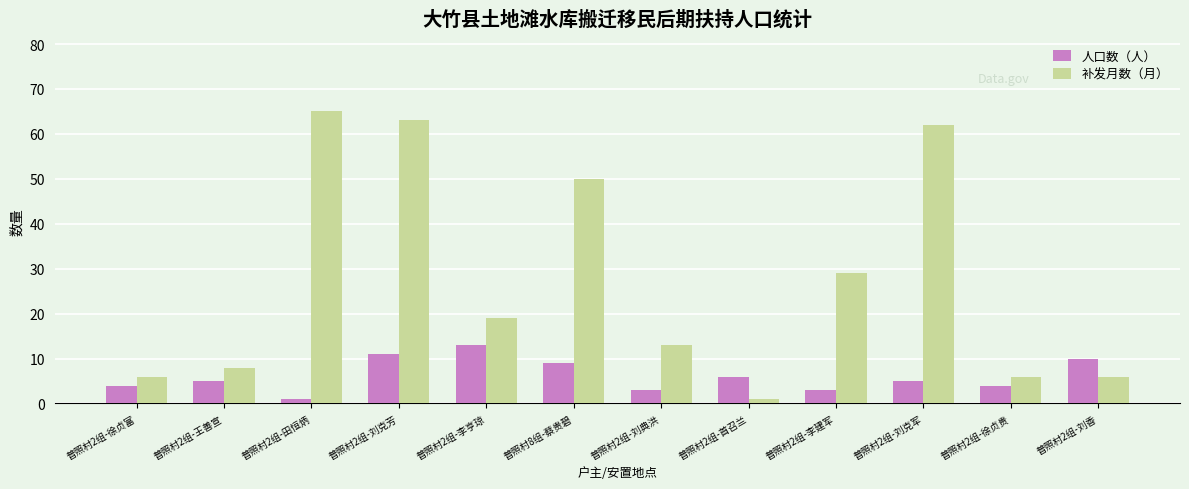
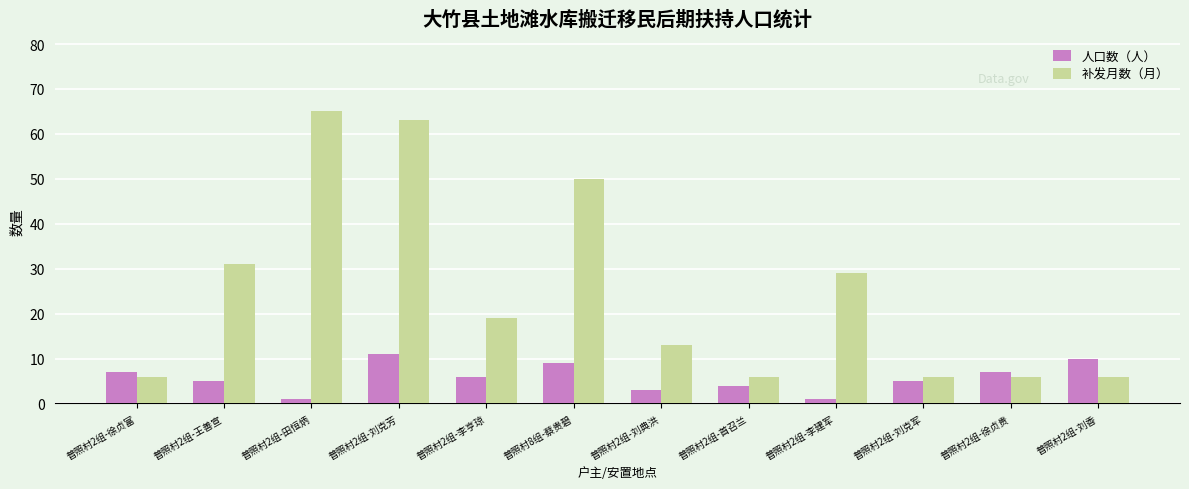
人口数（人）, 普照村2组-徐贞富: 4 -> 7
补发月数（月）, 普照村2组-王善宣: 8 -> 31
人口数（人）, 普照村2组-李亨琼: 13 -> 6
人口数（人）, 普照村2组-首召兰: 6 -> 4
补发月数（月）, 普照村2组-首召兰: 1 -> 6
人口数（人）, 普照村2组-李建军: 3 -> 1
补发月数（月）, 普照村2组-刘克军: 62 -> 6
人口数（人）, 普照村2组-徐贞贵: 4 -> 7
